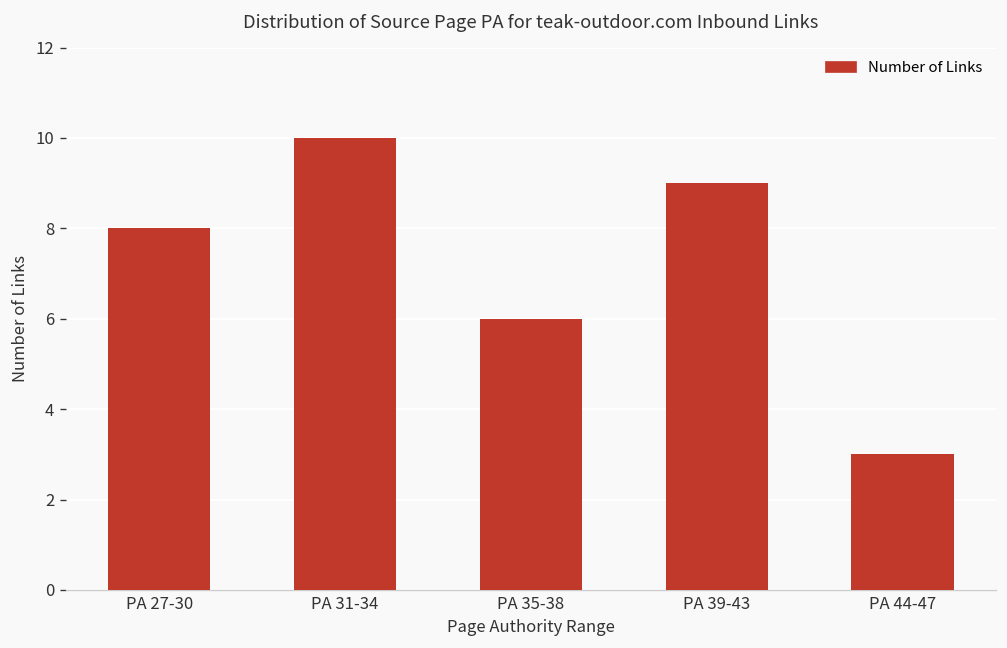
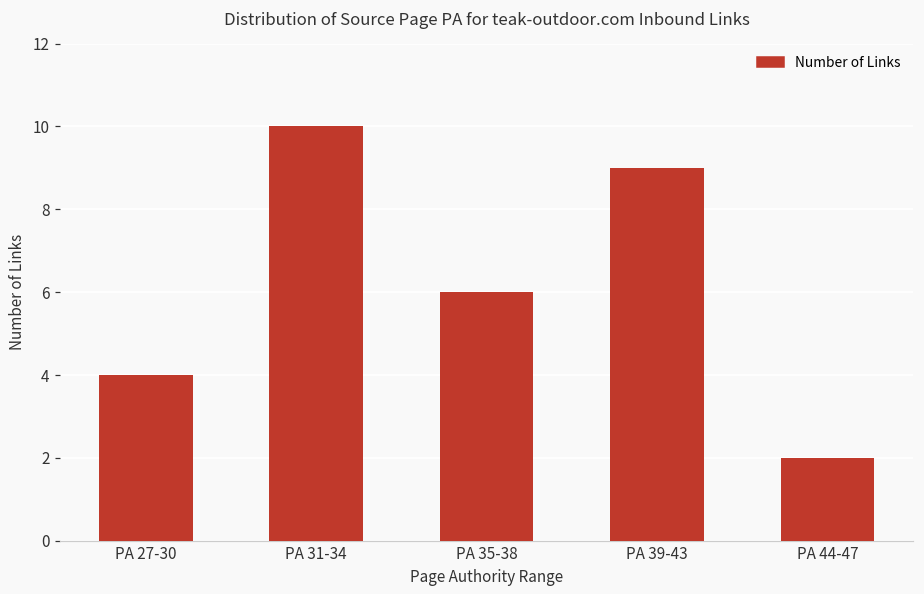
PA 27-30: 8 -> 4
PA 44-47: 3 -> 2
